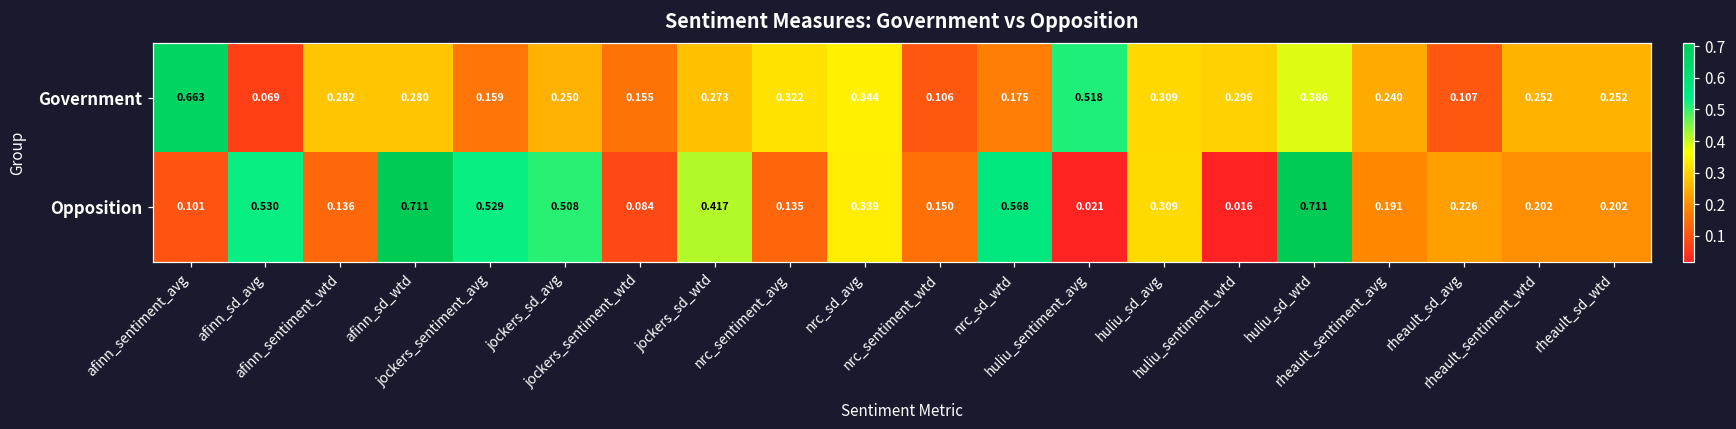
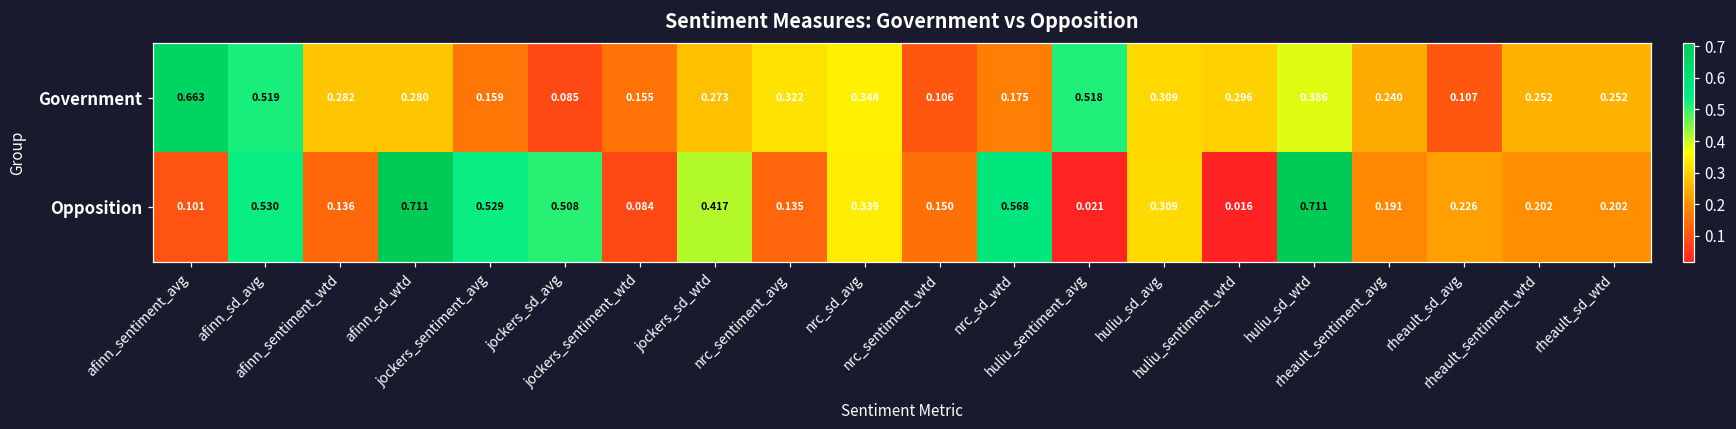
Government, afinn_sd_avg: 0.069 -> 0.519
Government, jockers_sd_avg: 0.250 -> 0.085
